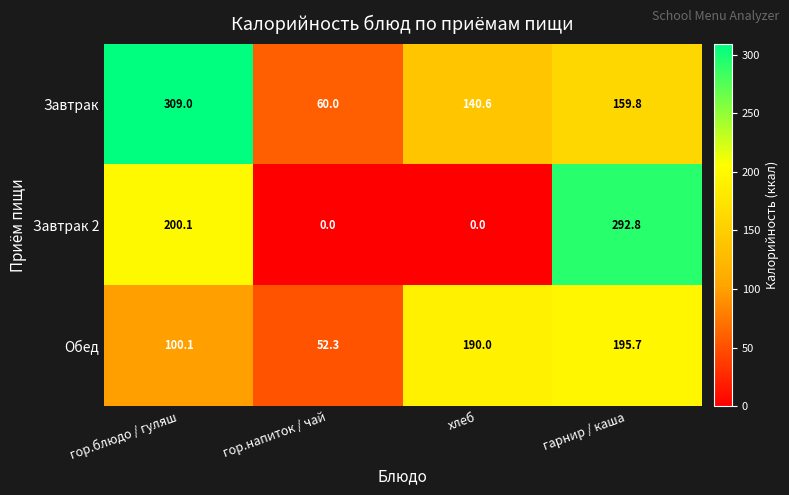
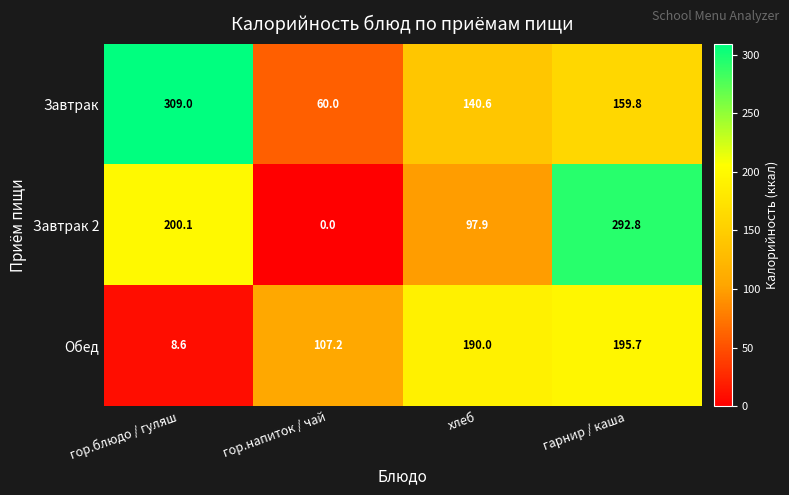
Завтрак 2, хлеб: 0.0 -> 97.9
Обед, гор.блюдо / гуляш: 100.1 -> 8.6
Обед, гор.напиток / чай: 52.3 -> 107.2
